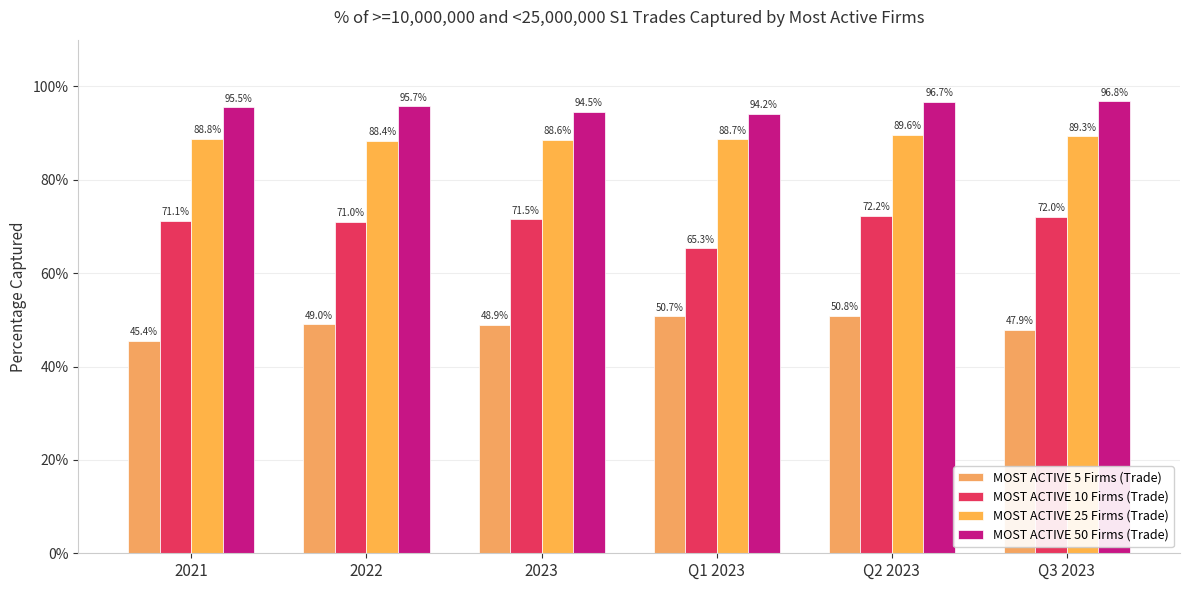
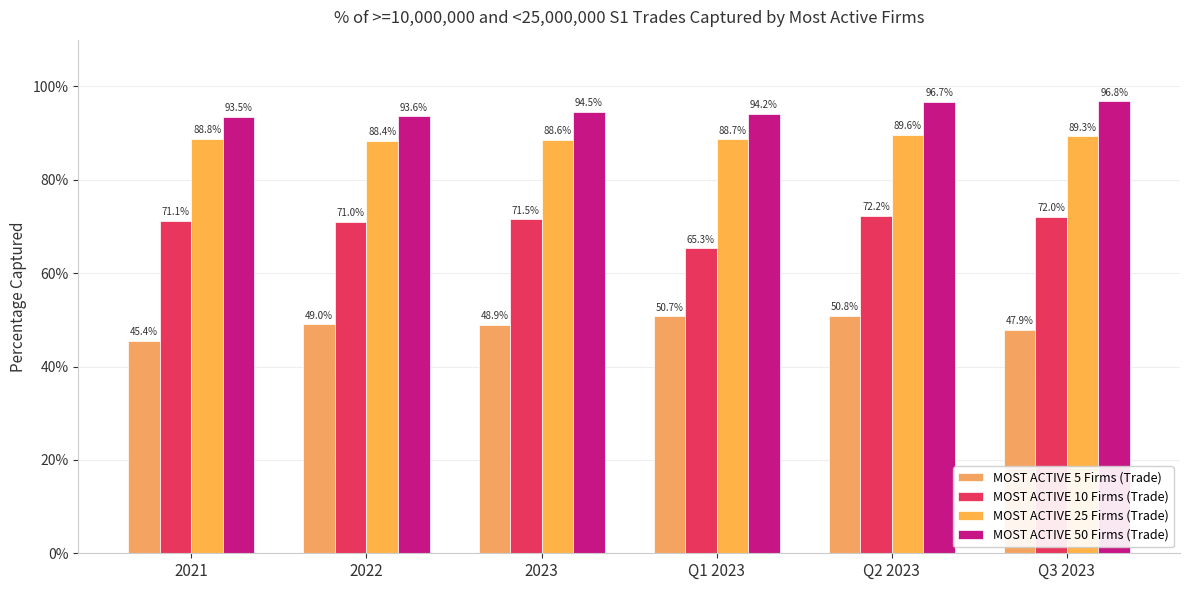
MOST ACTIVE 50 Firms (Trade), 2021: 95.5% -> 93.5%
MOST ACTIVE 50 Firms (Trade), 2022: 95.7% -> 93.6%
